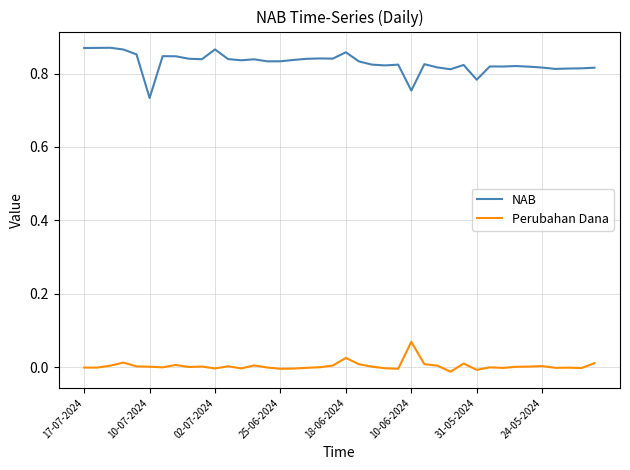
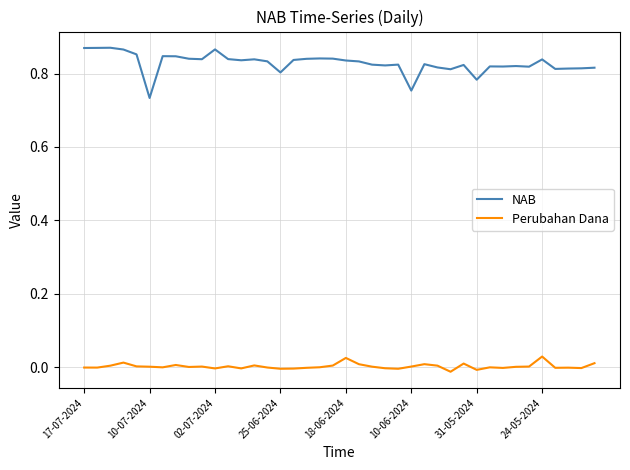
NAB, 25-06-2024: 0.83 -> 0.80
NAB, 18-06-2024: 0.86 -> 0.84
Perubahan Dana, 10-06-2024: 0.07 -> 0.00
NAB, 24-05-2024: 0.82 -> 0.84
Perubahan Dana, 24-05-2024: 0.00 -> 0.03
